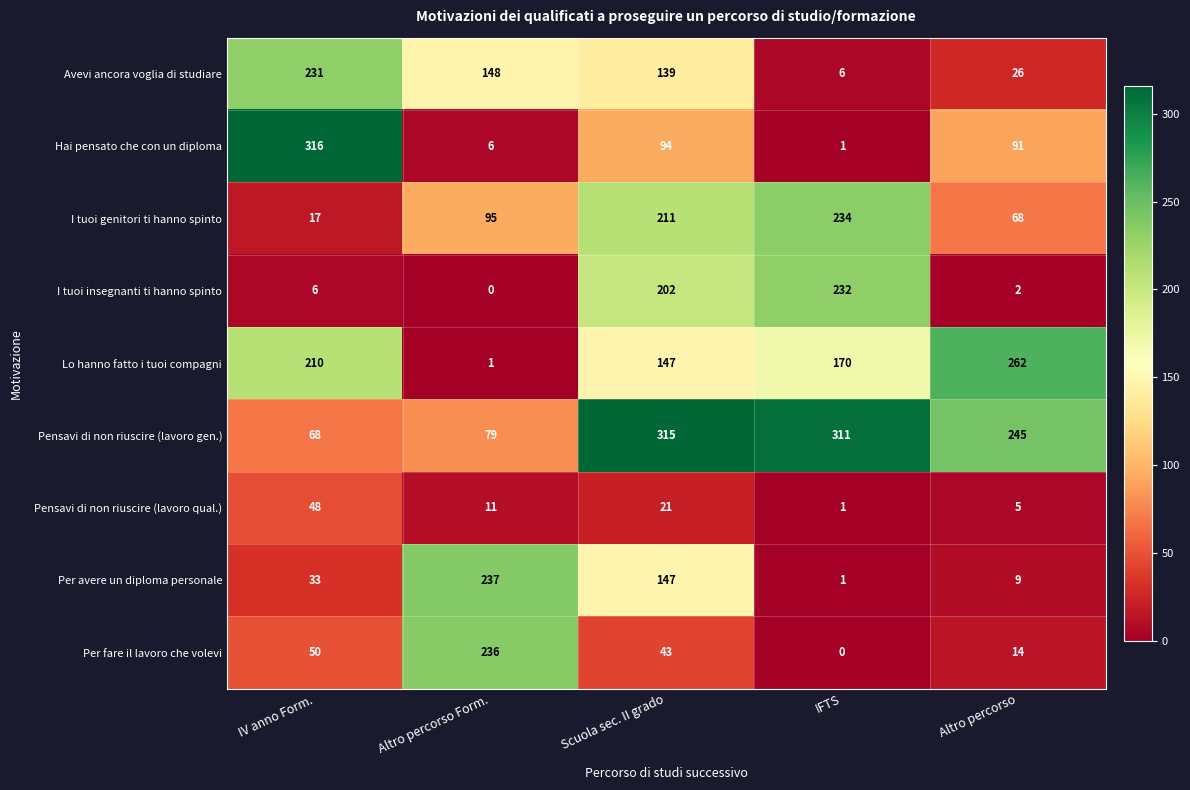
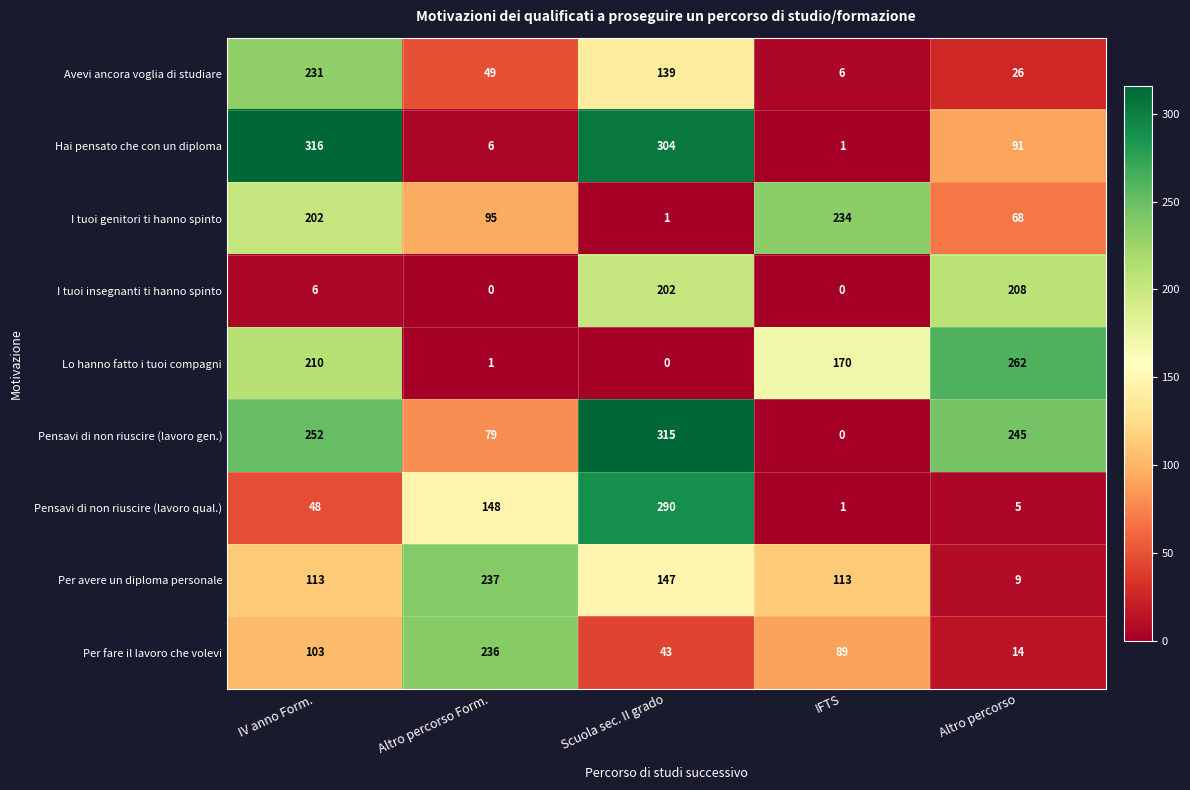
Avevi ancora voglia di studiare, Altro percorso Form.: 148 -> 49
Hai pensato che con un diploma, Scuola sec. II grado: 94 -> 304
I tuoi genitori ti hanno spinto, IV anno Form.: 17 -> 202
I tuoi genitori ti hanno spinto, Scuola sec. II grado: 211 -> 1
I tuoi insegnanti ti hanno spinto, IFTS: 232 -> 0
I tuoi insegnanti ti hanno spinto, Altro percorso: 2 -> 208
Lo hanno fatto i tuoi compagni, Scuola sec. II grado: 147 -> 0
Pensavi di non riuscire (lavoro gen.), IV anno Form.: 68 -> 252
Pensavi di non riuscire (lavoro gen.), IFTS: 311 -> 0
Pensavi di non riuscire (lavoro qual.), Altro percorso Form.: 11 -> 148
Pensavi di non riuscire (lavoro qual.), Scuola sec. II grado: 21 -> 290
Per avere un diploma personale, IV anno Form.: 33 -> 113
Per avere un diploma personale, IFTS: 1 -> 113
Per fare il lavoro che volevi, IV anno Form.: 50 -> 103
Per fare il lavoro che volevi, IFTS: 0 -> 89
